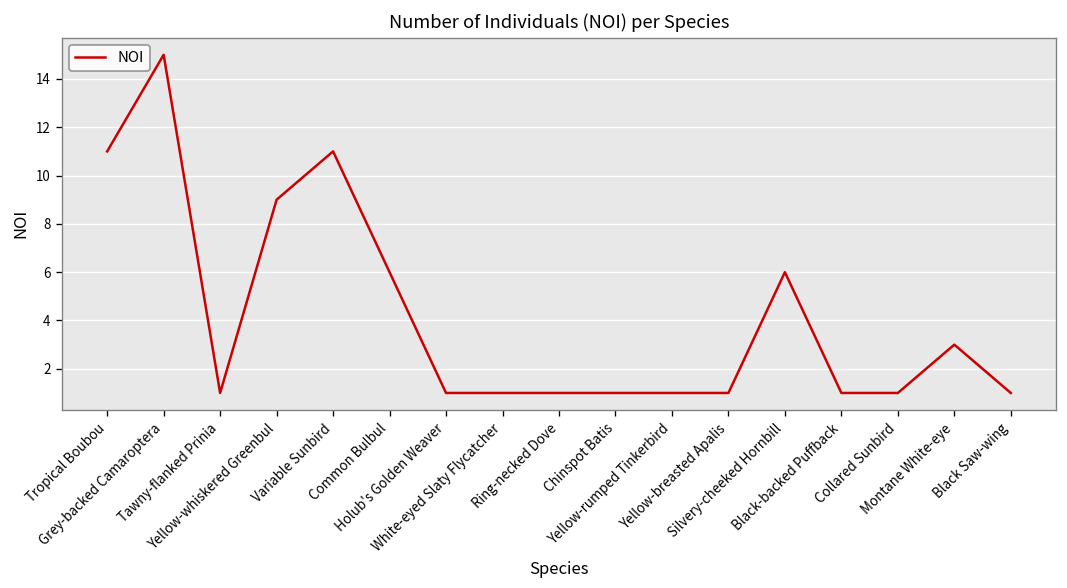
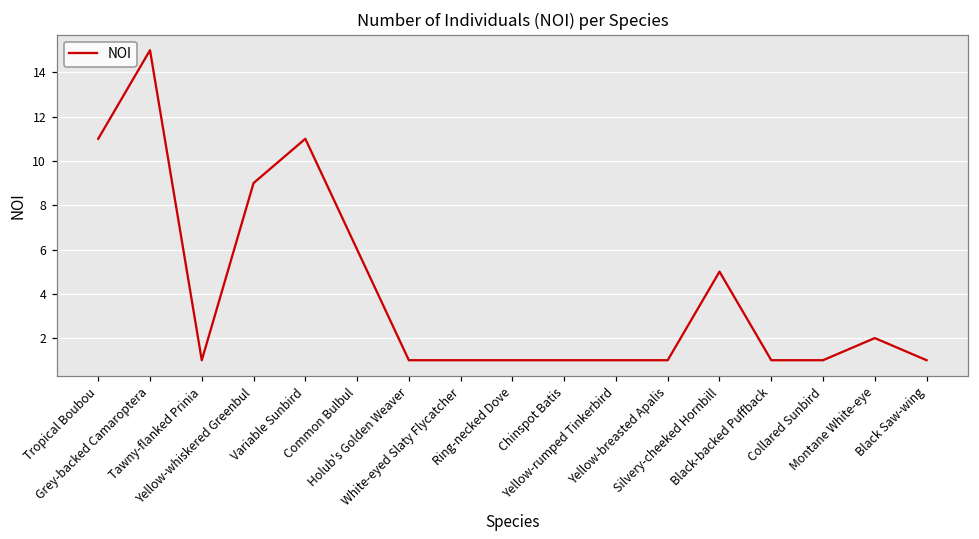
Silvery-cheeked Hornbill: 6 -> 5
Montane White-eye: 3 -> 2
